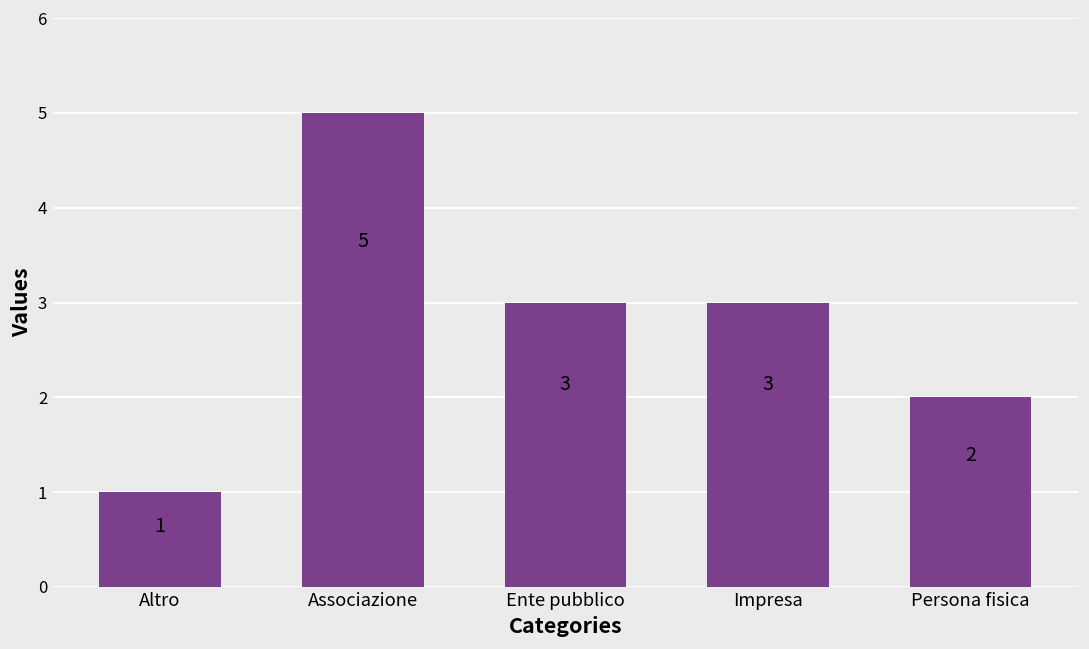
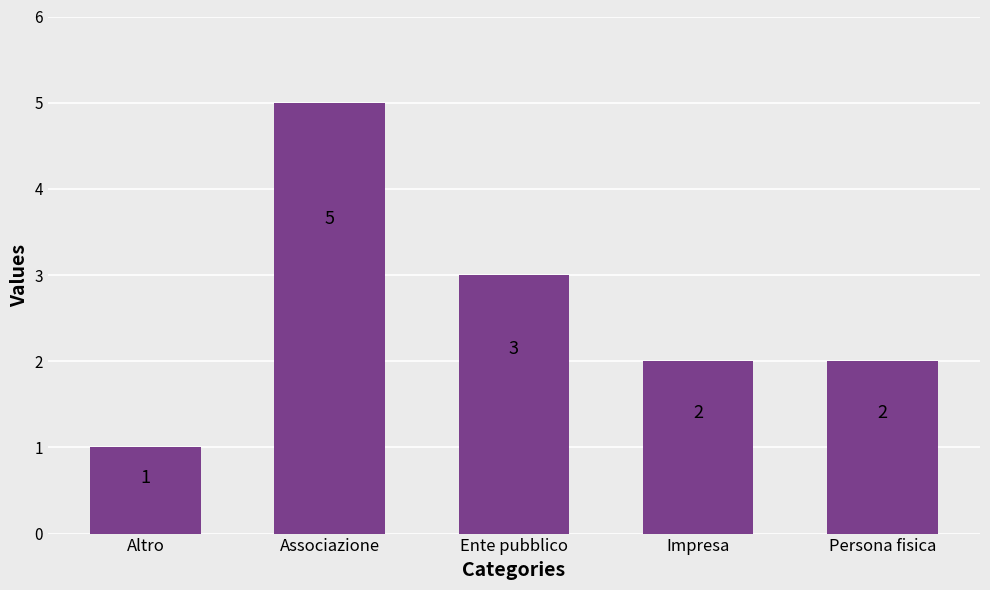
Impresa: 3 -> 2
